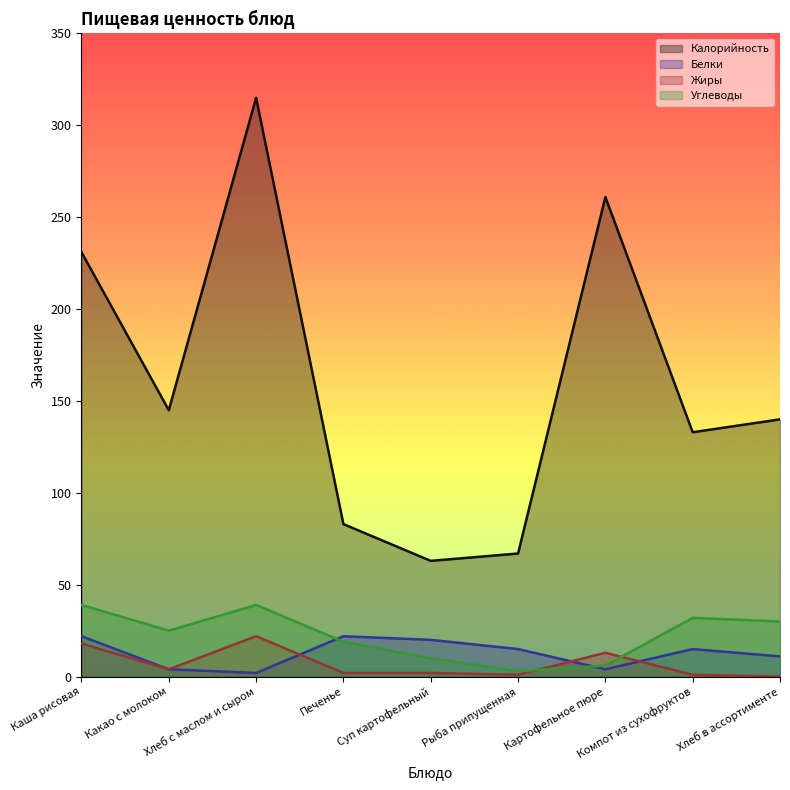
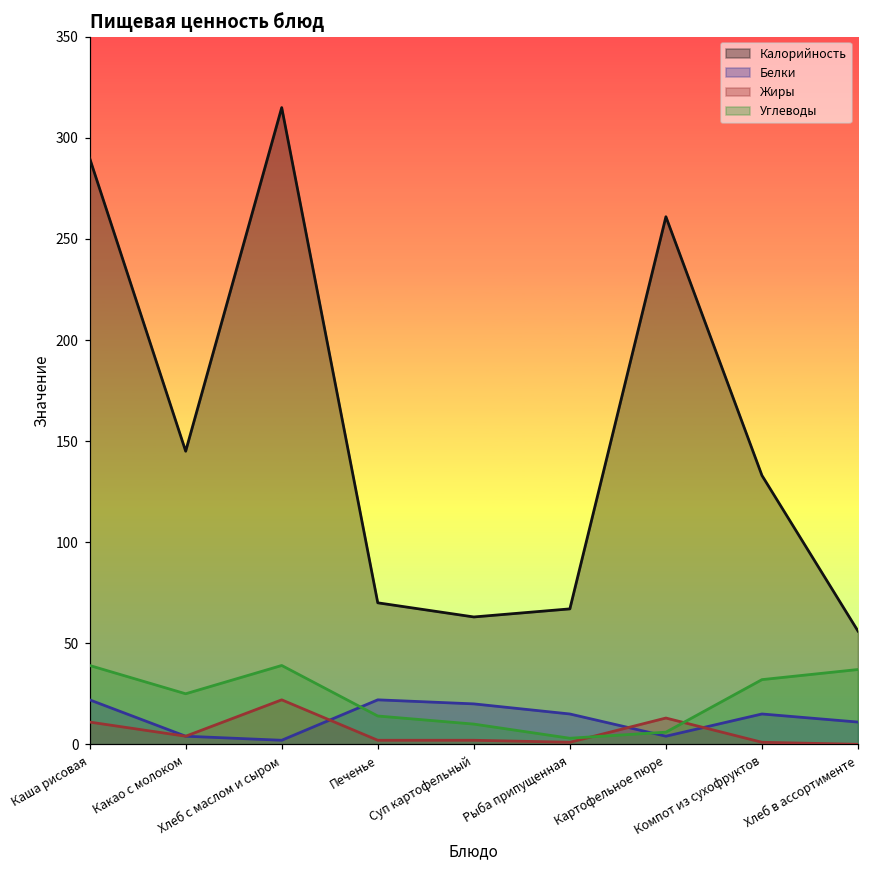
Калорийность, Каша рисовая: 231 -> 290
Жиры, Каша рисовая: 18 -> 11
Калорийность, Печенье: 83 -> 70
Углеводы, Печенье: 19 -> 14
Калорийность, Хлеб в ассортименте: 140 -> 56
Углеводы, Хлеб в ассортименте: 30 -> 37
